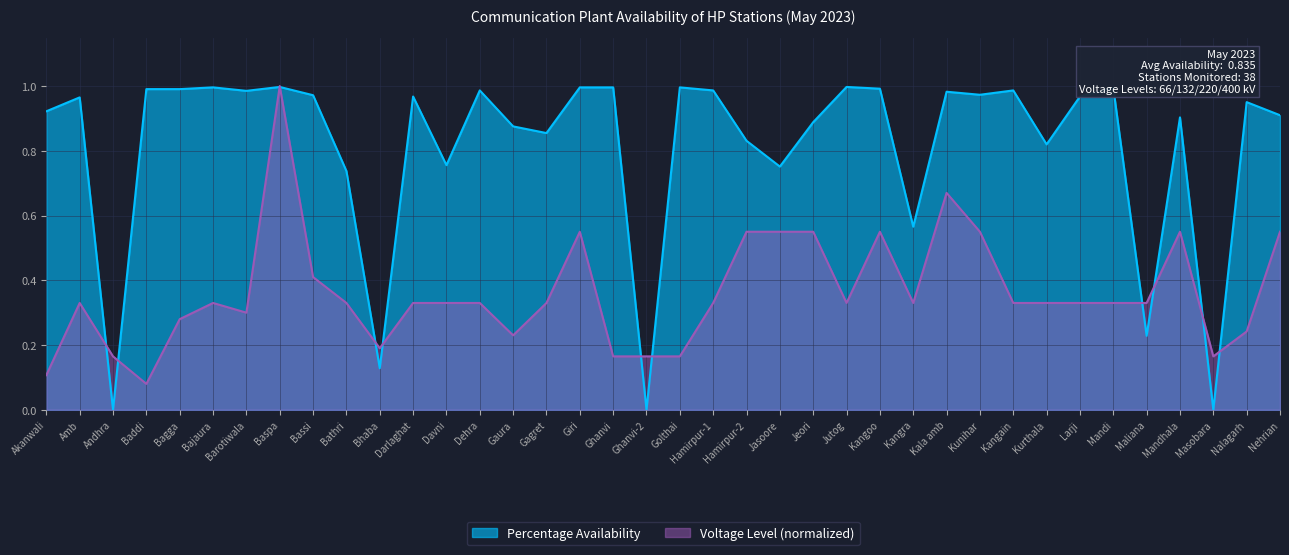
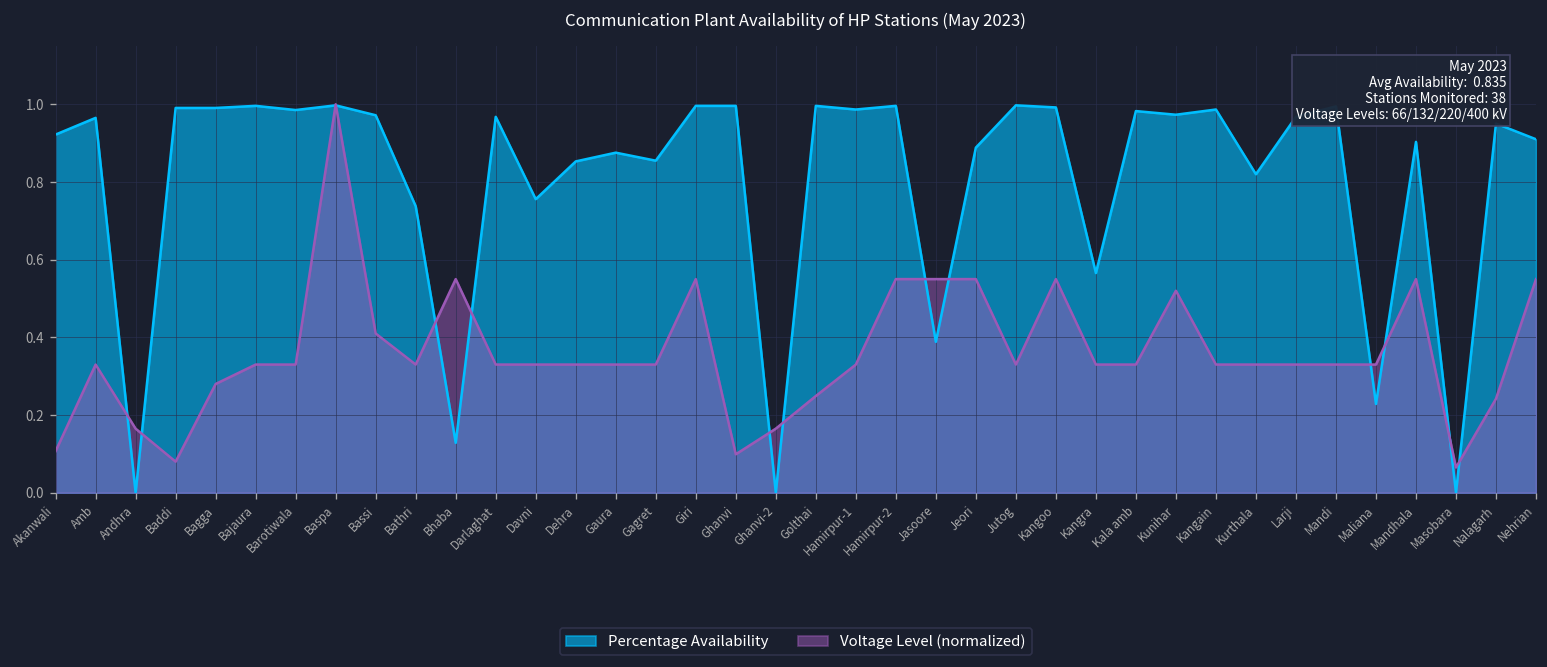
Voltage Level (normalized), Barotiwala: 0.30 -> 0.33
Voltage Level (normalized), Bhaba: 0.19 -> 0.55
Percentage Availability, Dehra: 0.99 -> 0.85
Voltage Level (normalized), Gaura: 0.23 -> 0.33
Voltage Level (normalized), Ghanvi: 0.17 -> 0.10
Voltage Level (normalized), Golthai: 0.17 -> 0.25
Percentage Availability, Hamirpur-2: 0.83 -> 1.00
Percentage Availability, Jasoore: 0.75 -> 0.39
Voltage Level (normalized), Kala amb: 0.67 -> 0.33
Voltage Level (normalized), Kunihar: 0.55 -> 0.52
Voltage Level (normalized), Masobara: 0.17 -> 0.07
